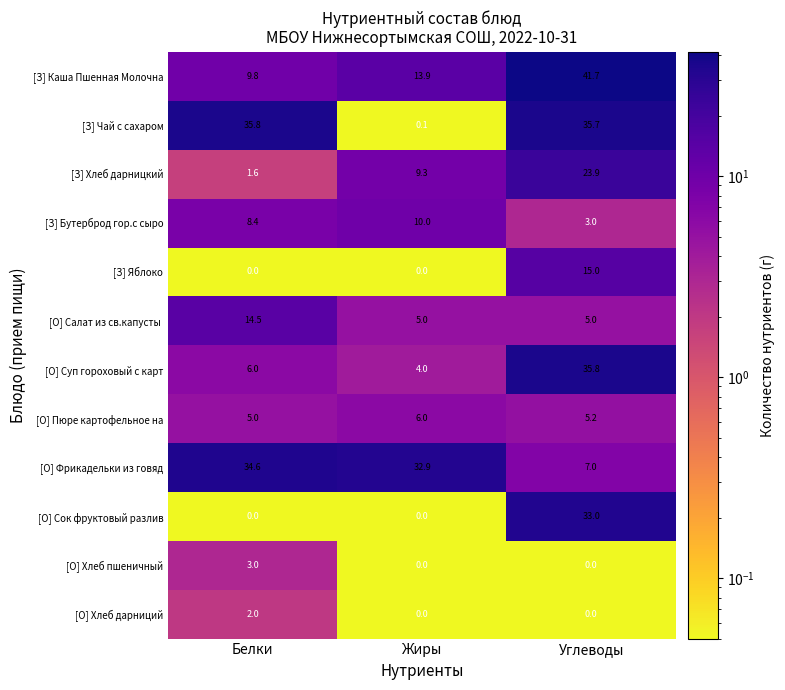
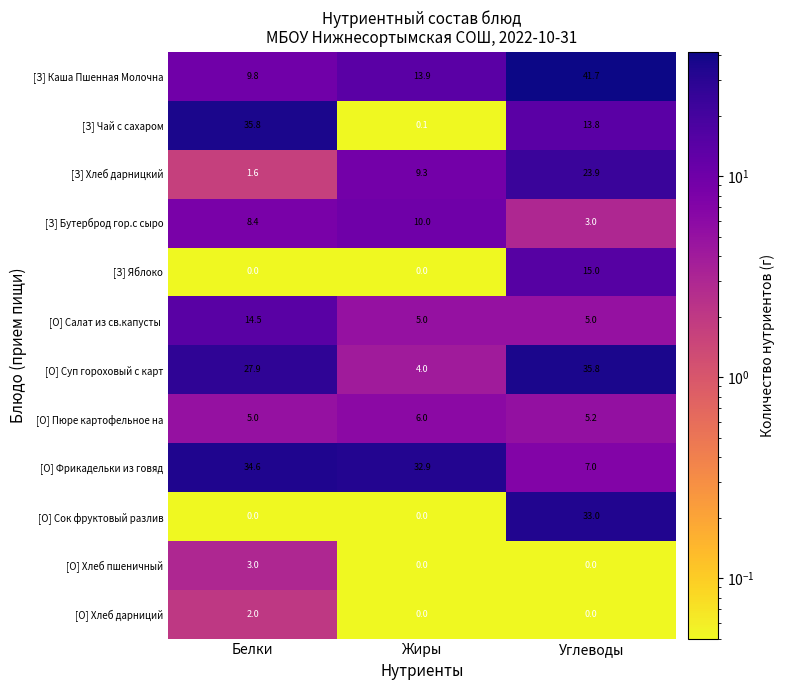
[З] Чай с сахаром, Углеводы: 35.7 -> 13.8
[О] Суп гороховый с карт, Белки: 6.0 -> 27.9
